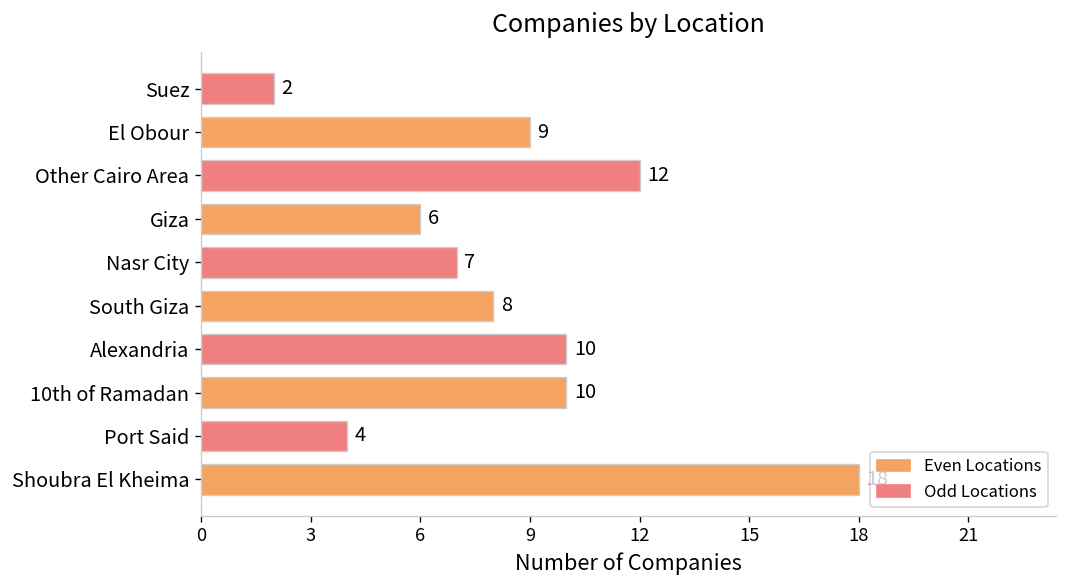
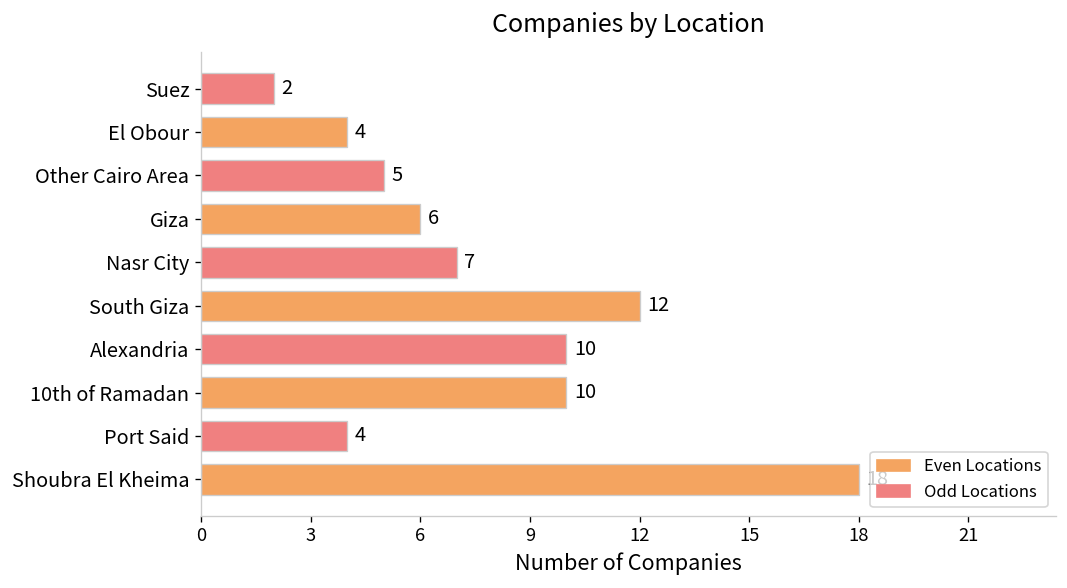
El Obour: 9 -> 4
Other Cairo Area: 12 -> 5
South Giza: 8 -> 12
